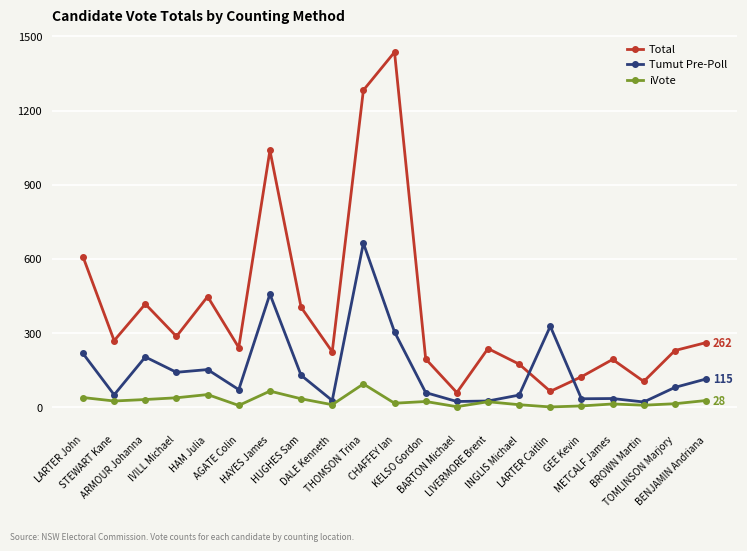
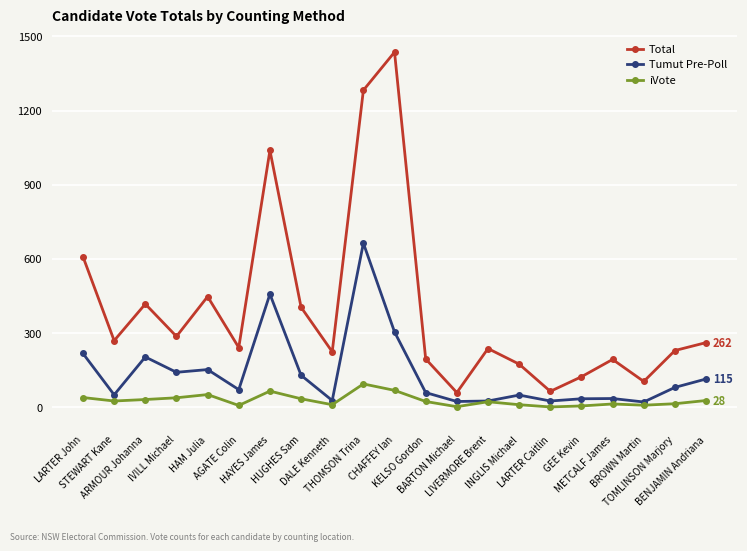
iVote, CHAFFEY Ian: 20 -> 70
Tumut Pre-Poll, LARTER Caitlin: 330 -> 30
